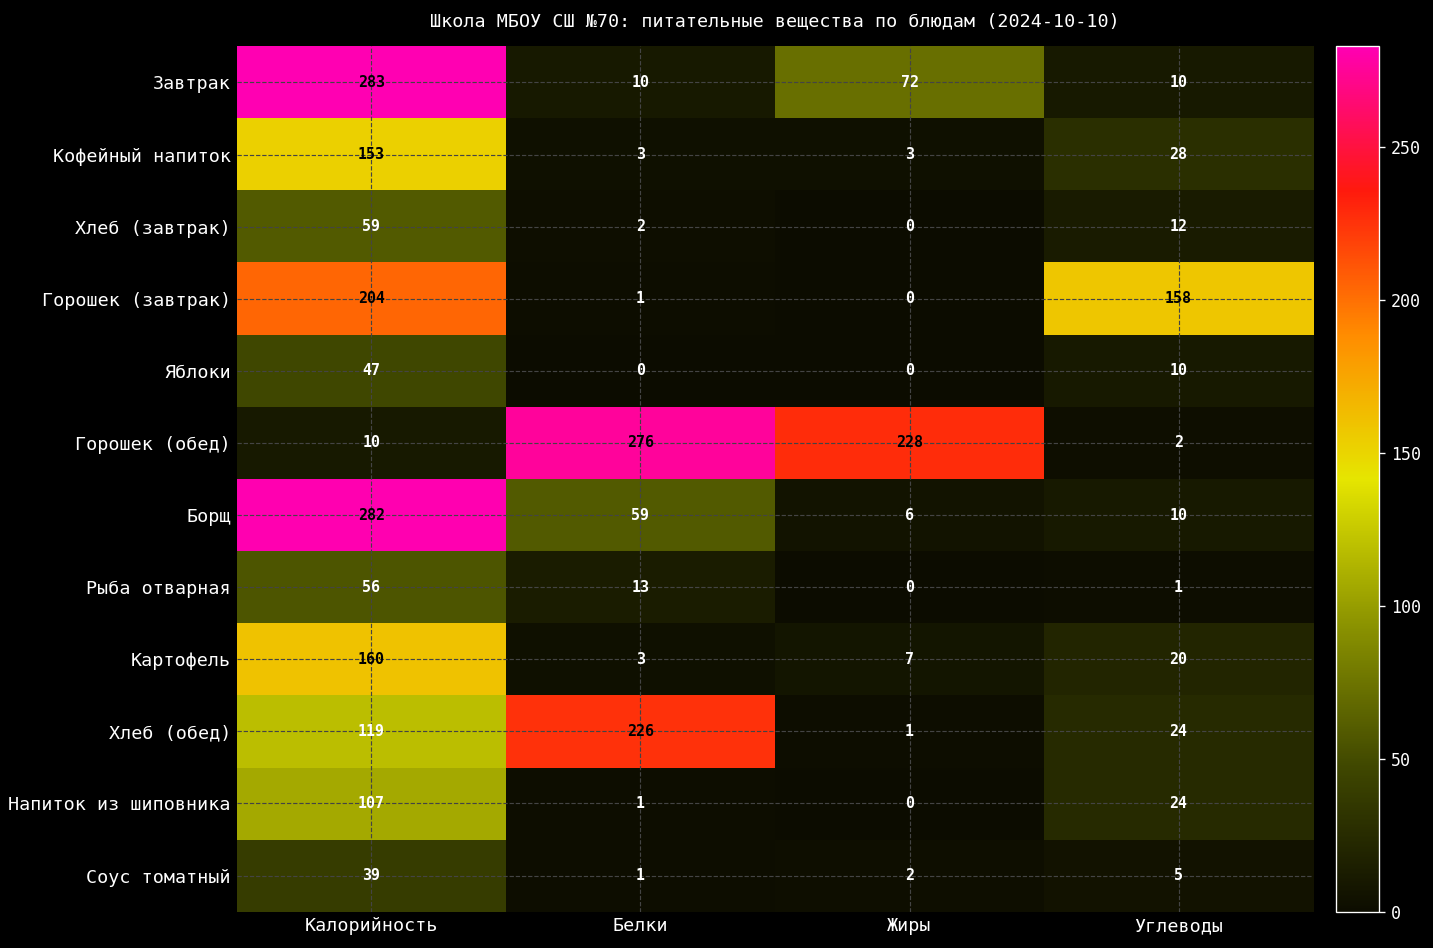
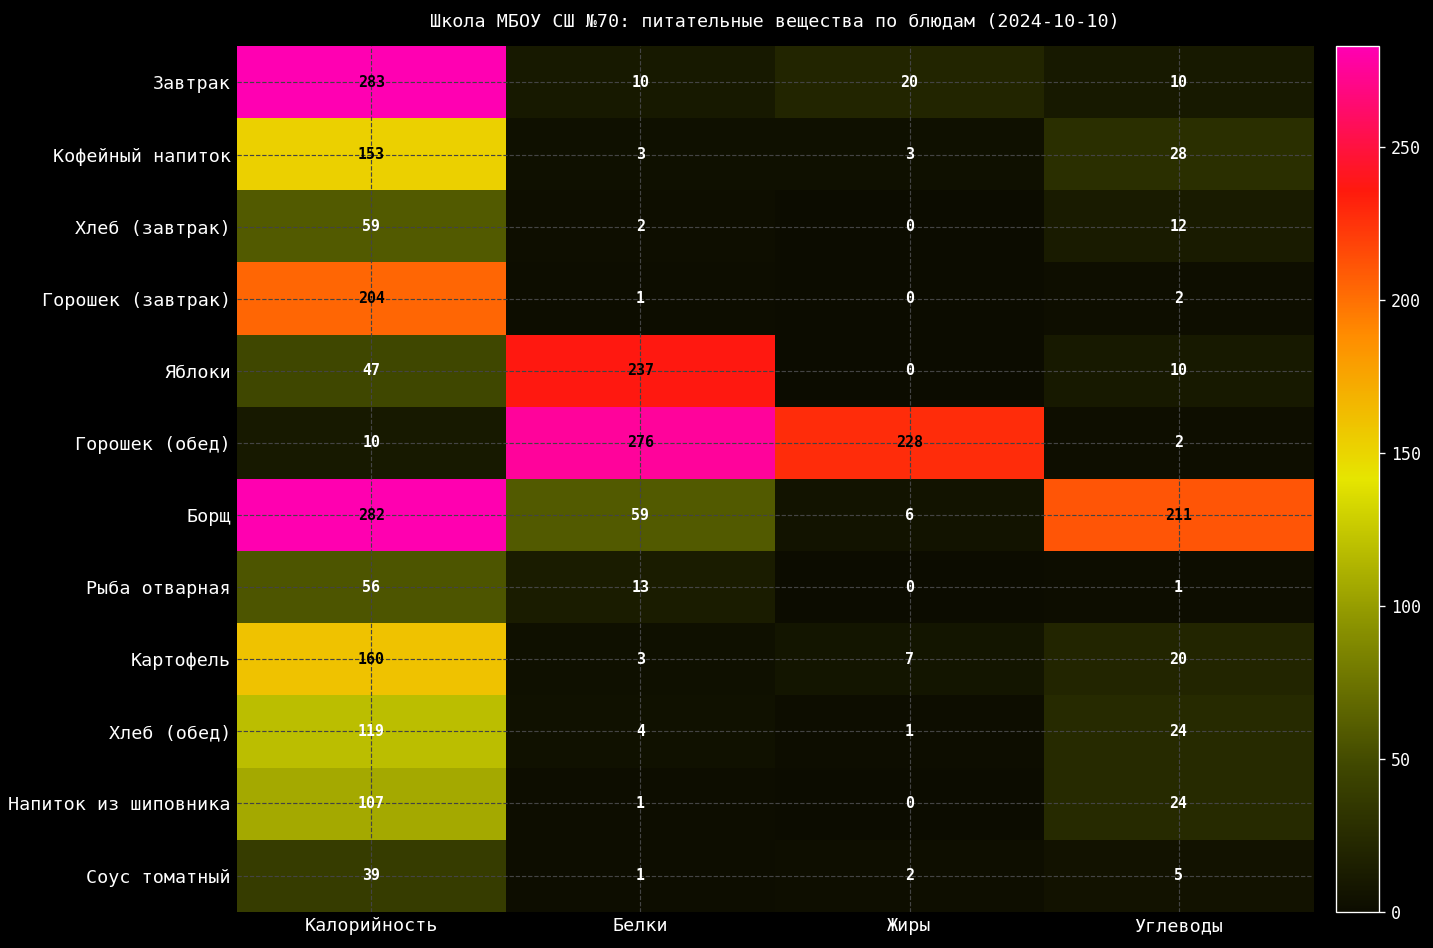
Завтрак, Жиры: 72 -> 20
Горошек (завтрак), Углеводы: 158 -> 2
Яблоки, Белки: 0 -> 237
Борщ, Углеводы: 10 -> 211
Хлеб (обед), Белки: 226 -> 4
